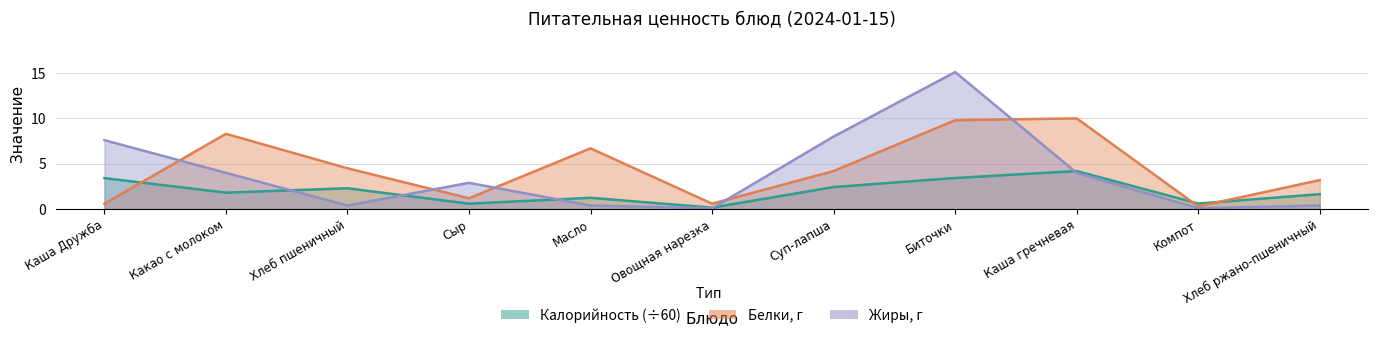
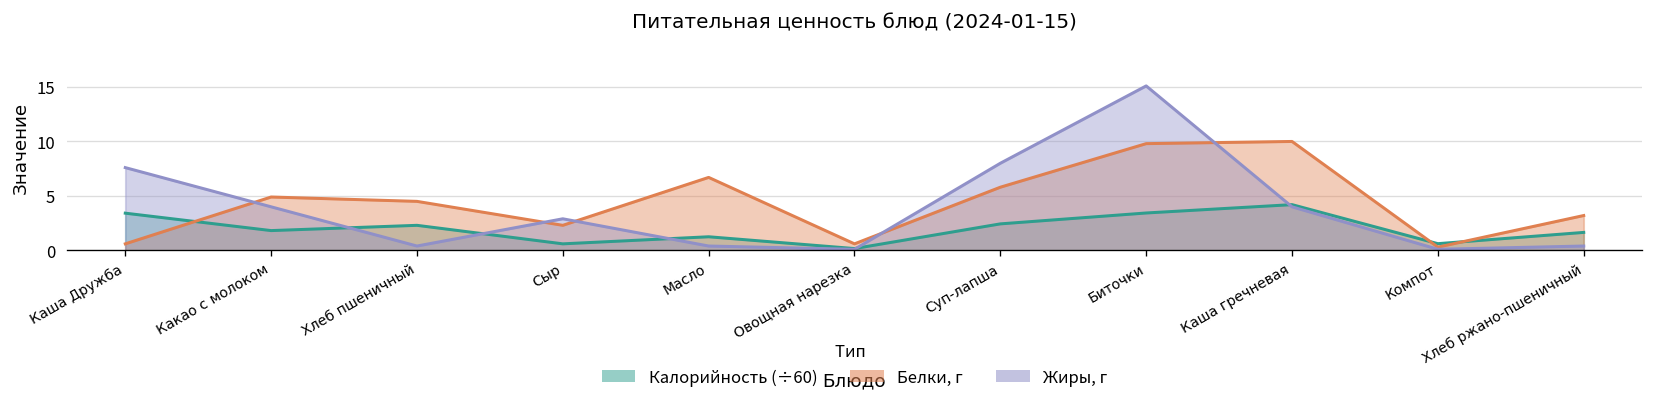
Белки, г, Какао с молоком: 8 -> 5
Белки, г, Сыр: 1 -> 2
Белки, г, Суп-лапша: 4 -> 6
